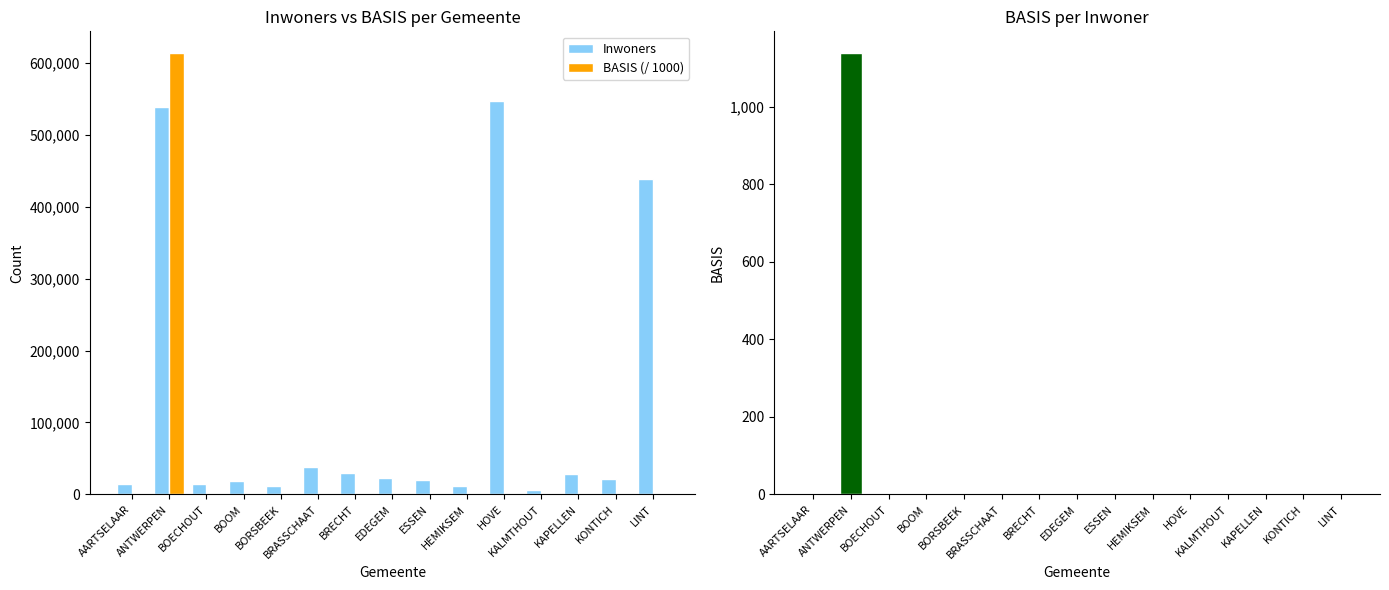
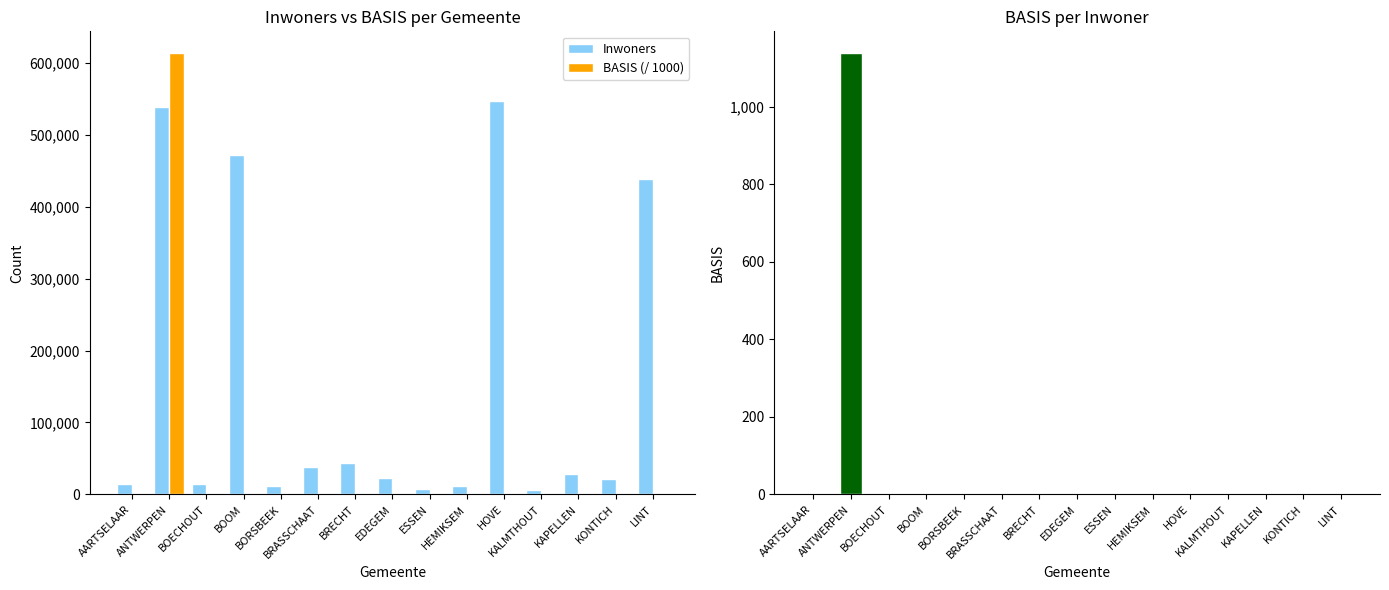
Inwoners vs BASIS per Gemeente, Inwoners, BOOM: 20,000 -> 470,000
Inwoners vs BASIS per Gemeente, Inwoners, BRECHT: 30,000 -> 40,000
Inwoners vs BASIS per Gemeente, Inwoners, ESSEN: 20,000 -> 10,000
